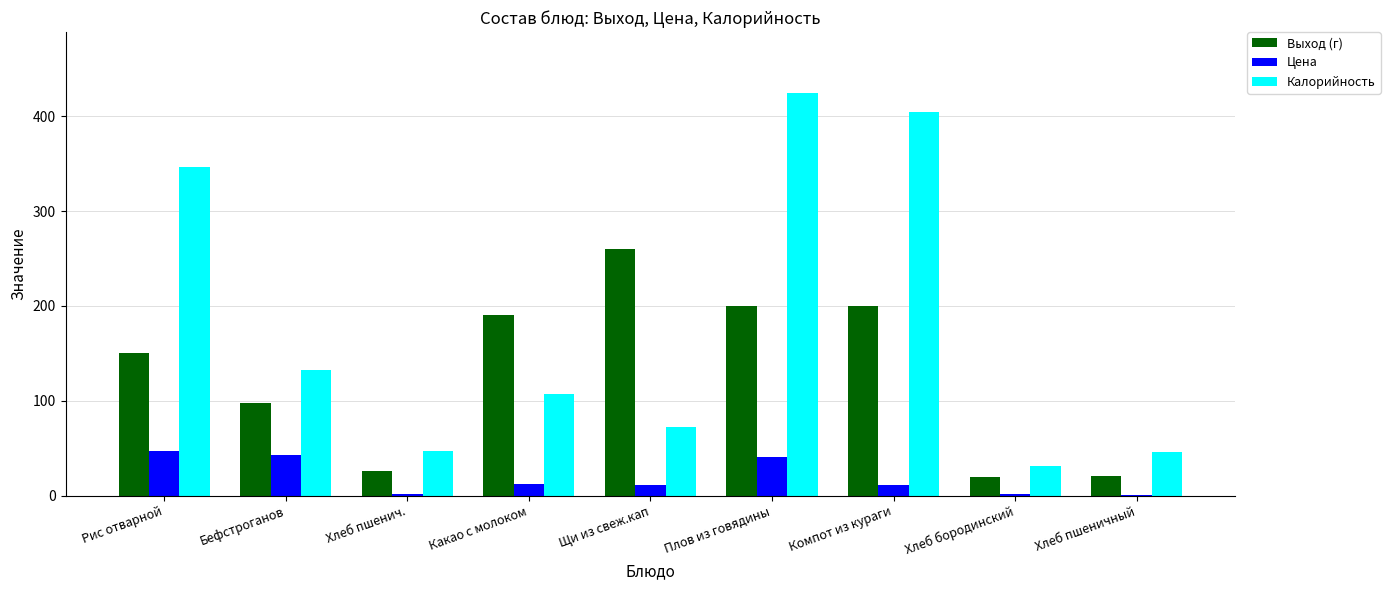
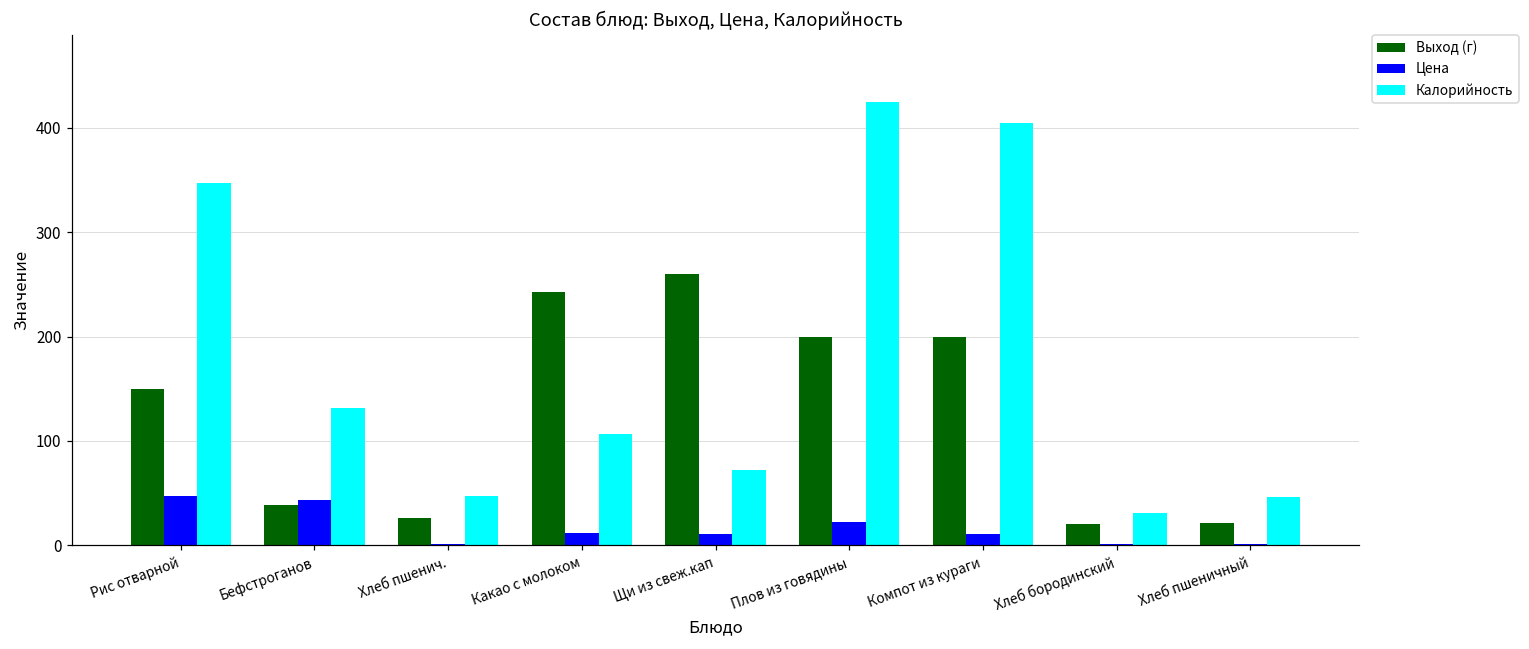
Выход (г), Бефстроганов: 100 -> 40
Выход (г), Какао с молоком: 190 -> 240
Цена, Плов из говядины: 40 -> 20
